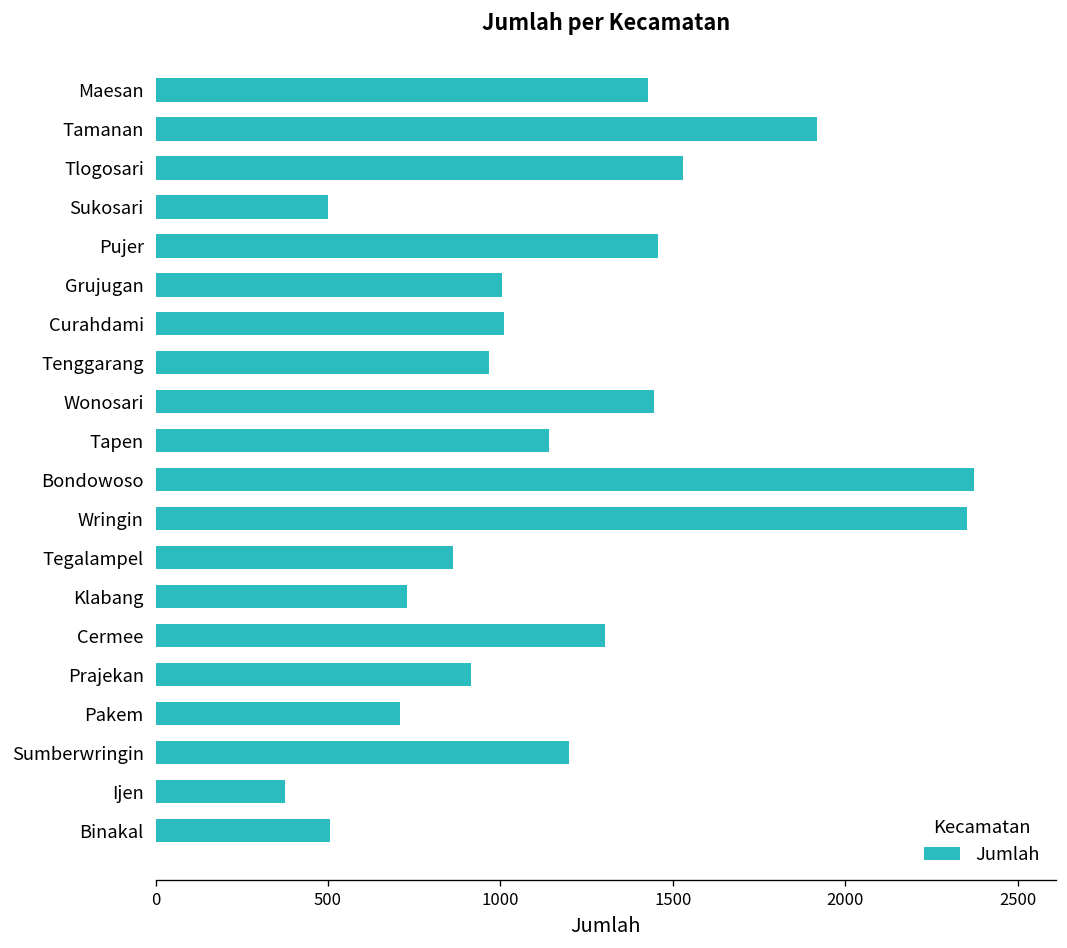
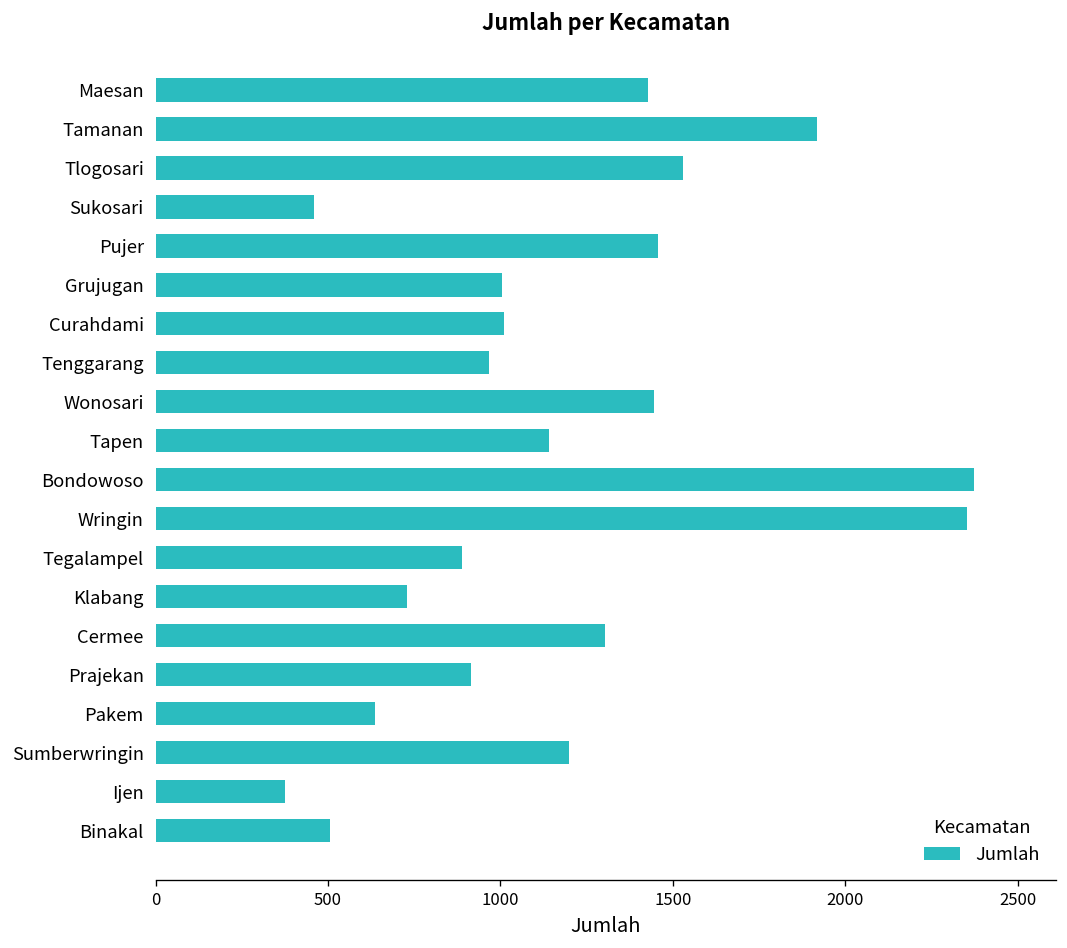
Sukosari: 500 -> 460
Tegalampel: 860 -> 890
Pakem: 710 -> 640
